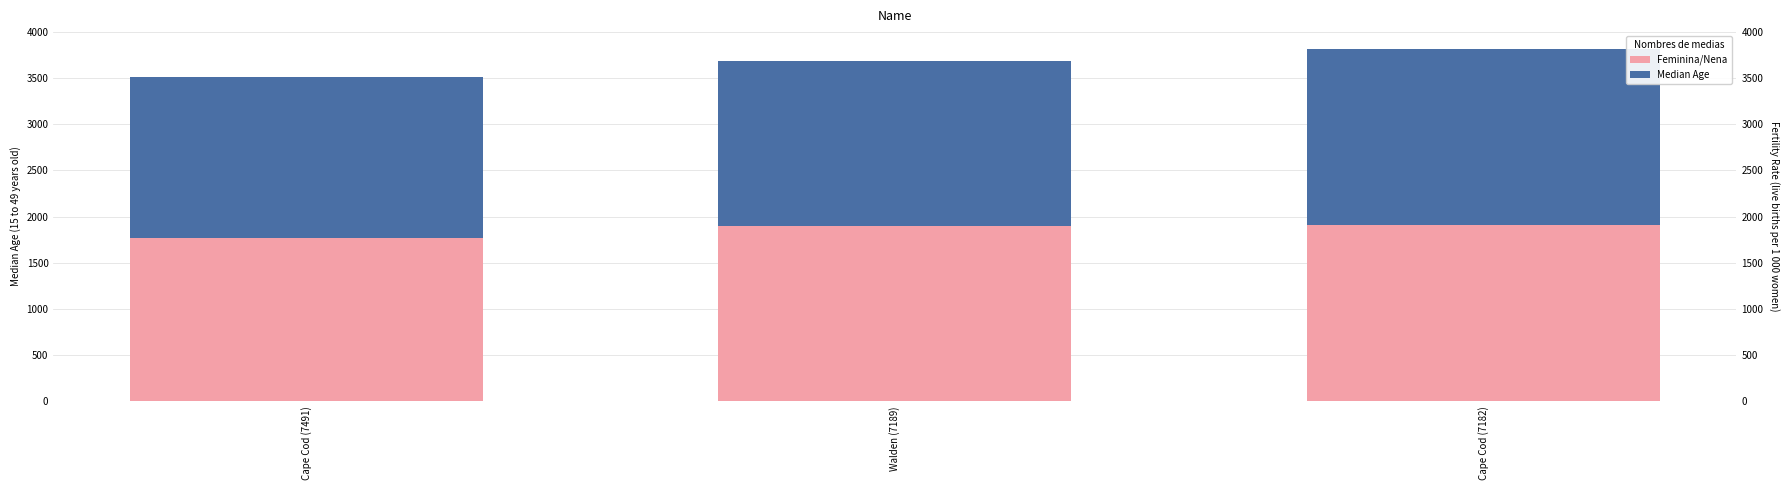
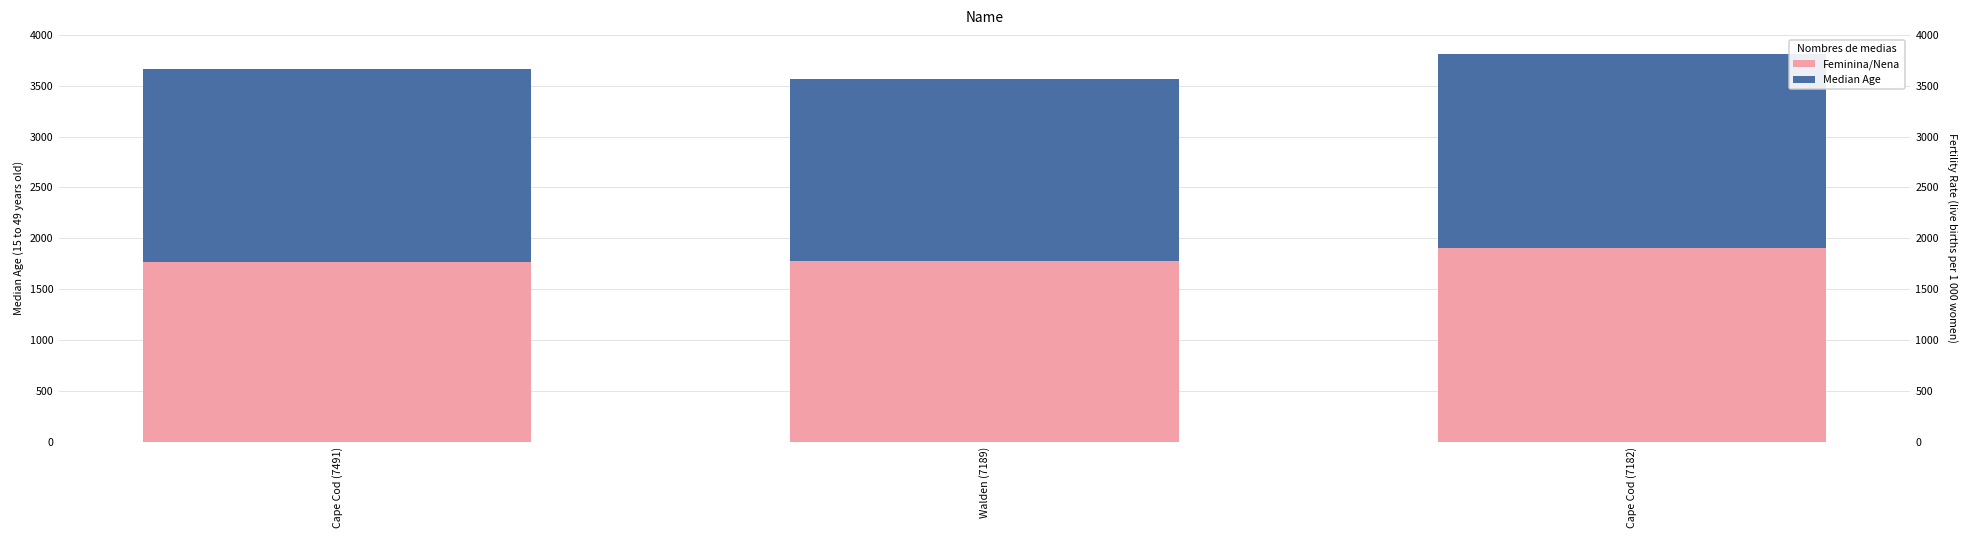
Median Age, Cape Cod (7491): 1700 -> 1900
Feminina/Nena, Walden (7189): 1900 -> 1800
